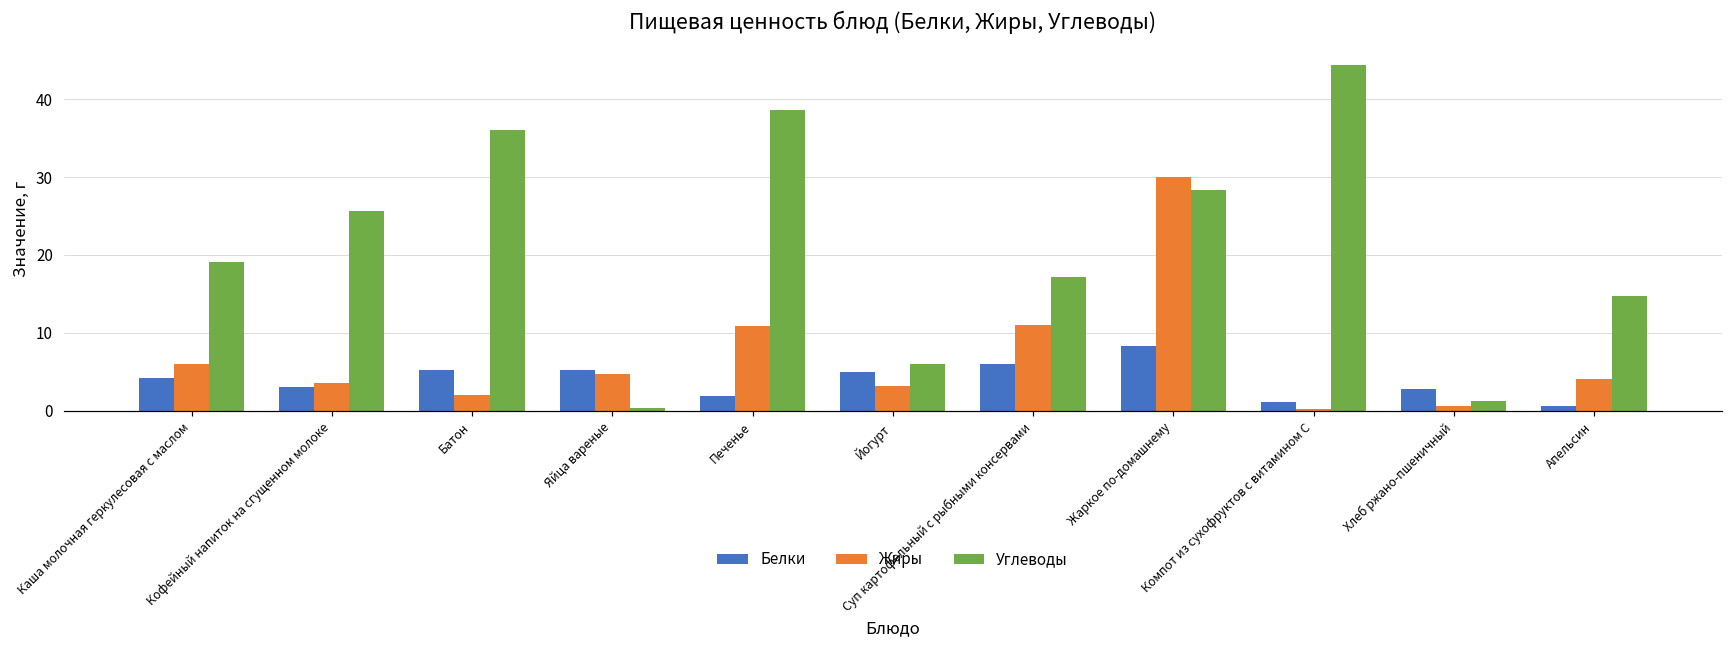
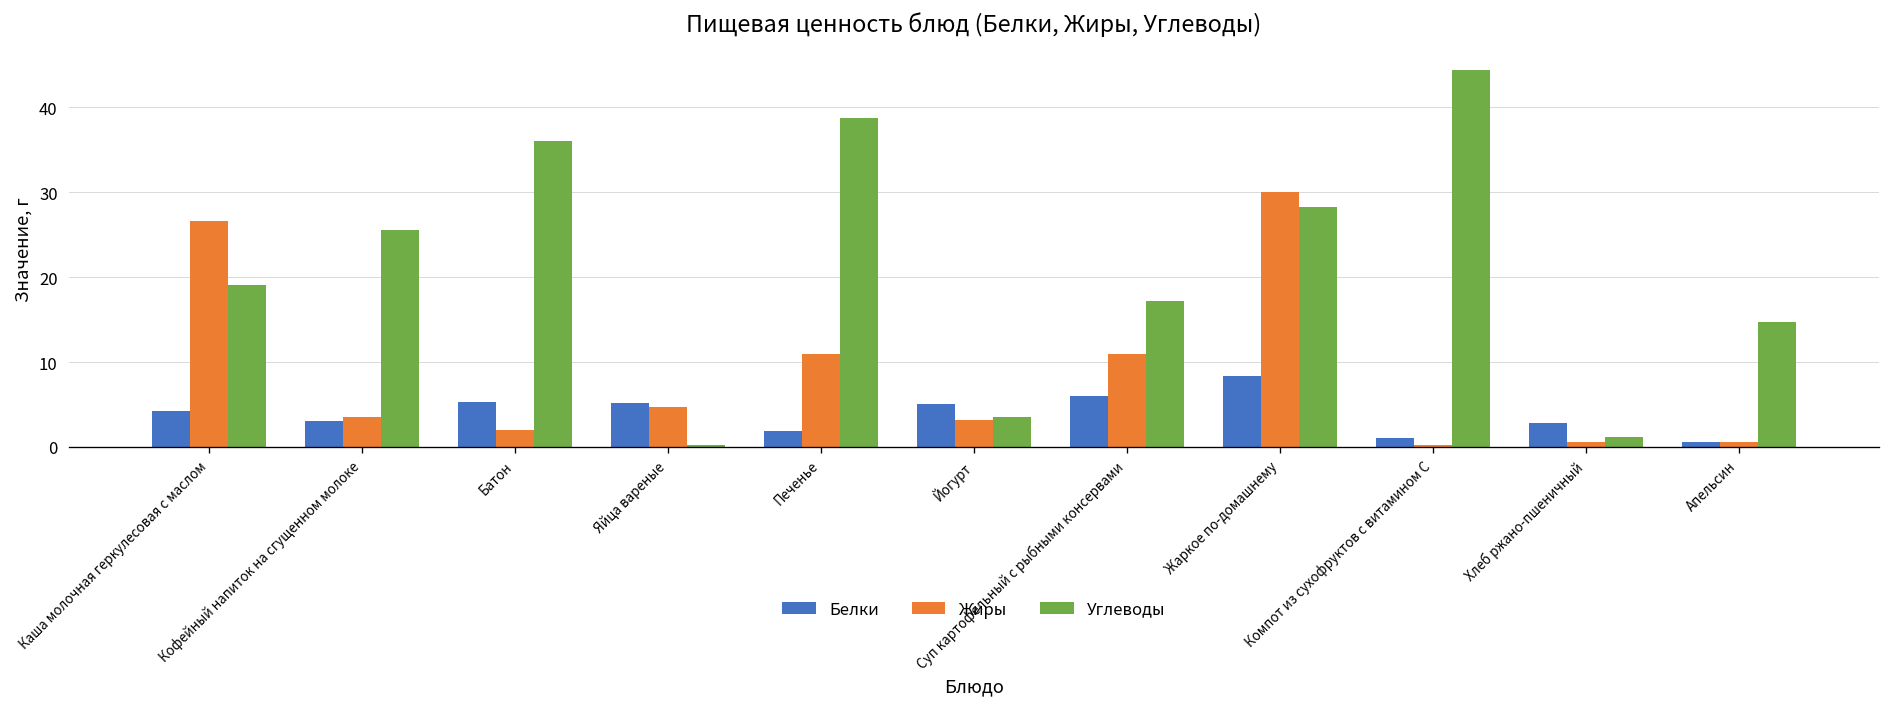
Жиры, Каша молочная геркулесовая с маслом: 6 -> 27
Углеводы, Йогурт: 6 -> 4
Жиры, Апельсин: 4 -> 1
